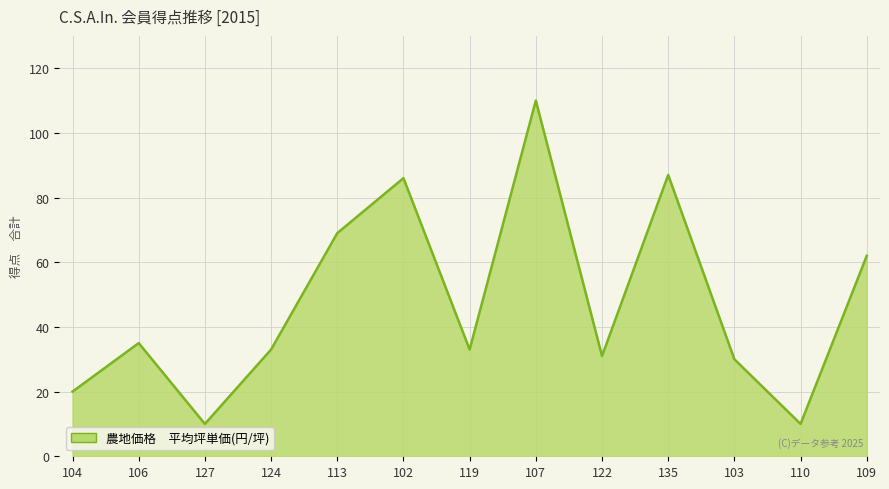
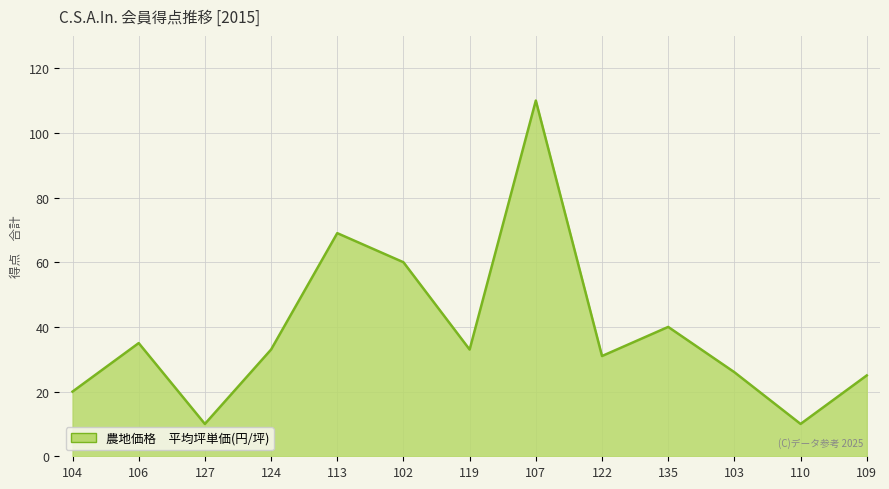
102: 86 -> 60
135: 87 -> 40
103: 30 -> 26
109: 62 -> 25
